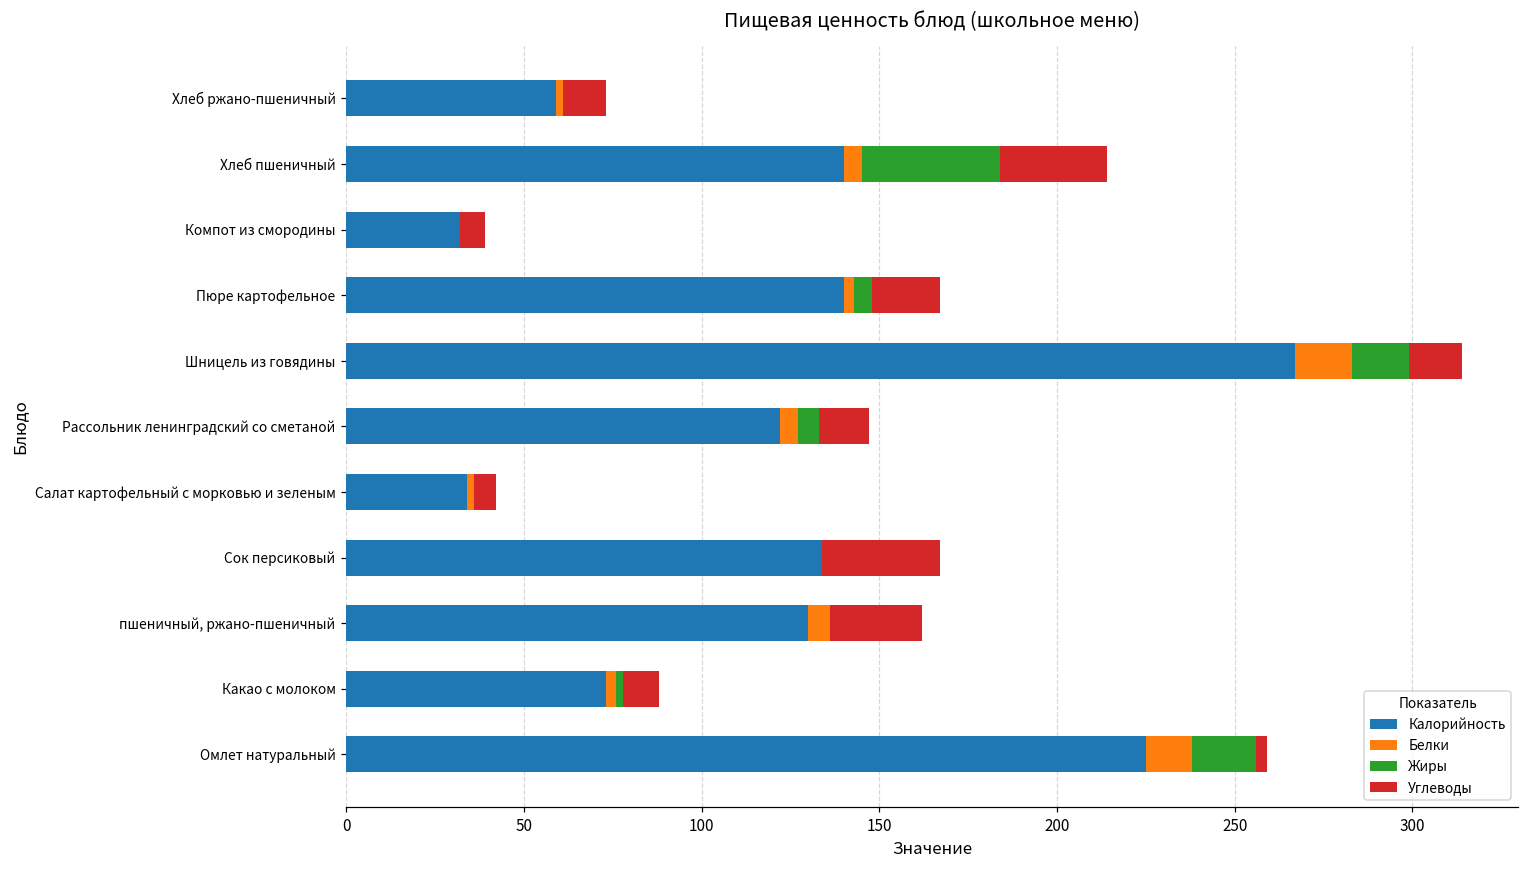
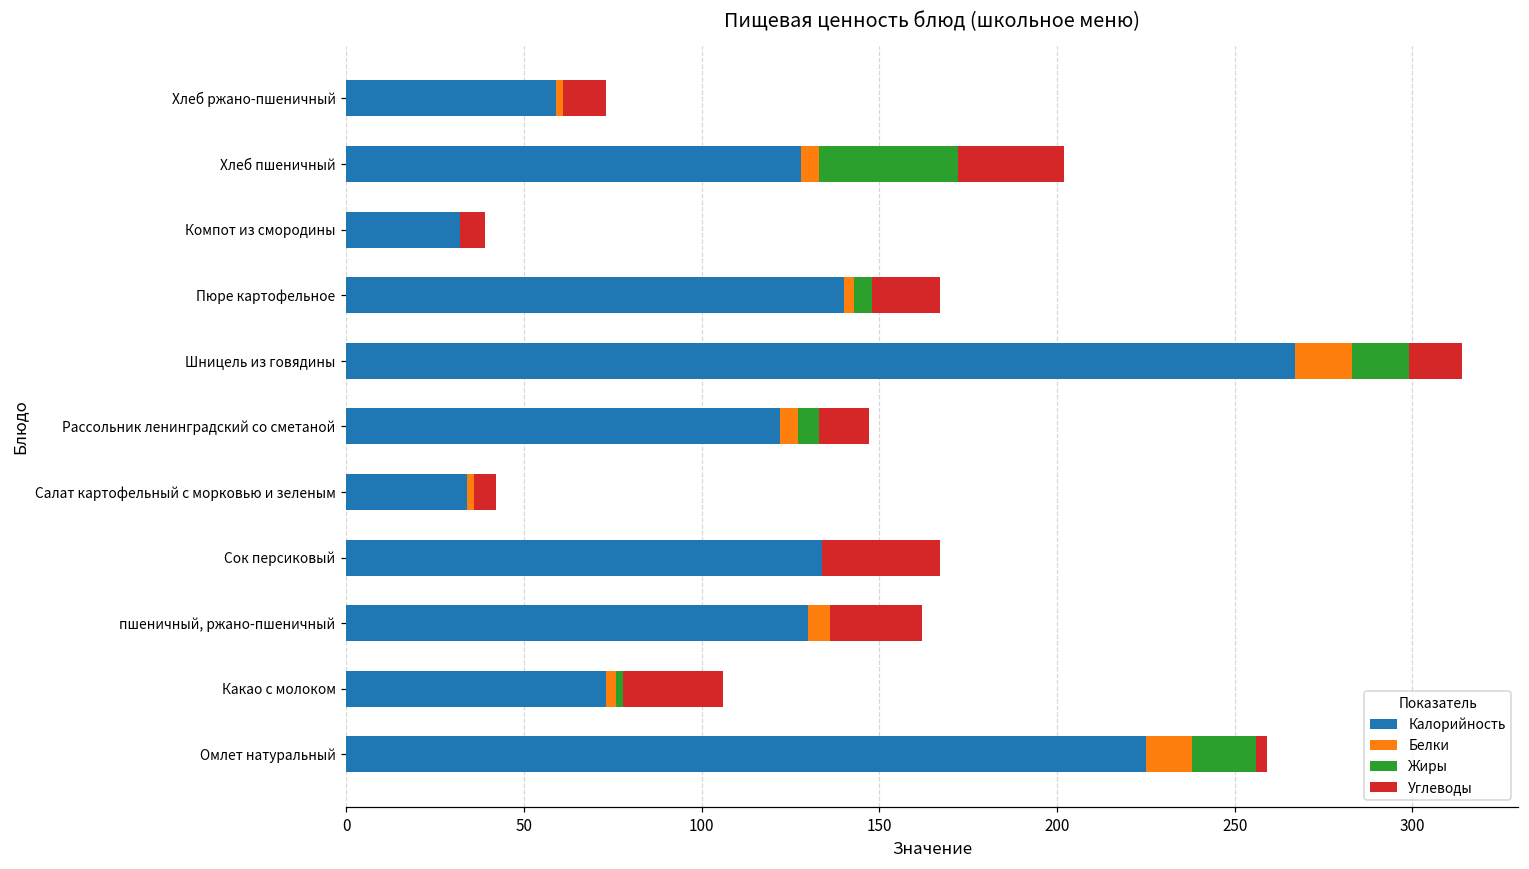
Калорийность, Хлеб пшеничный: 140 -> 128
Углеводы, Какао с молоком: 10 -> 28
